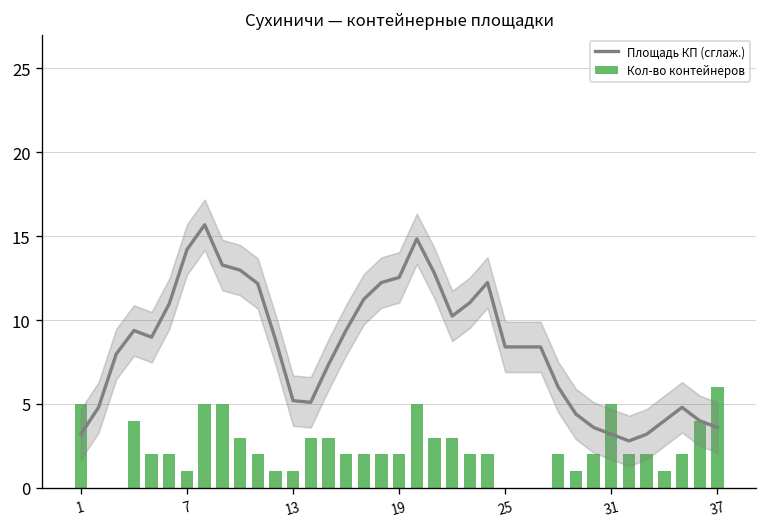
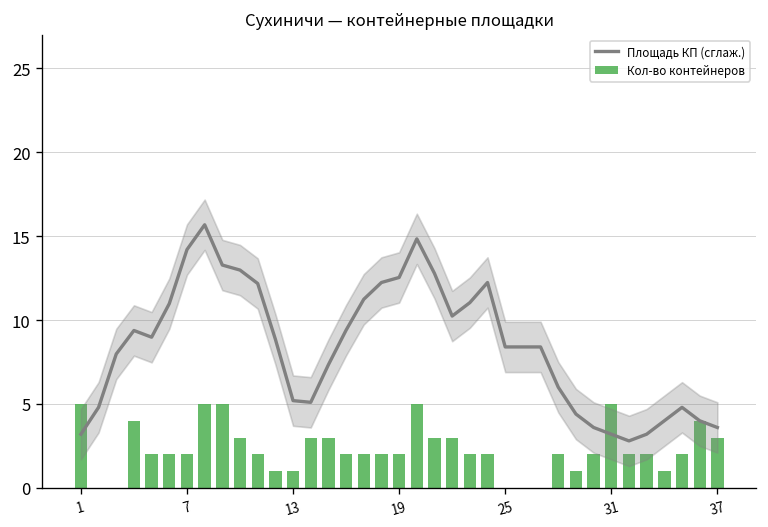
Кол-во контейнеров, 7: 1 -> 2
Кол-во контейнеров, 37: 6 -> 3
